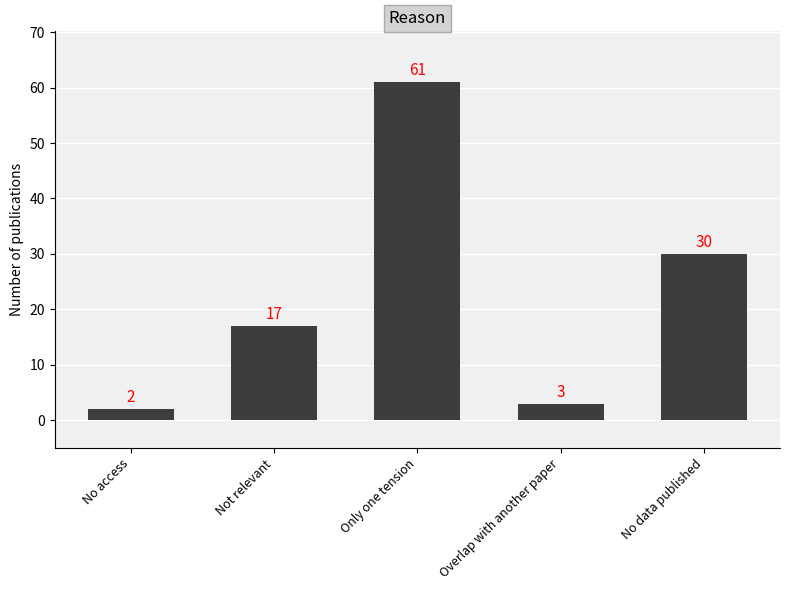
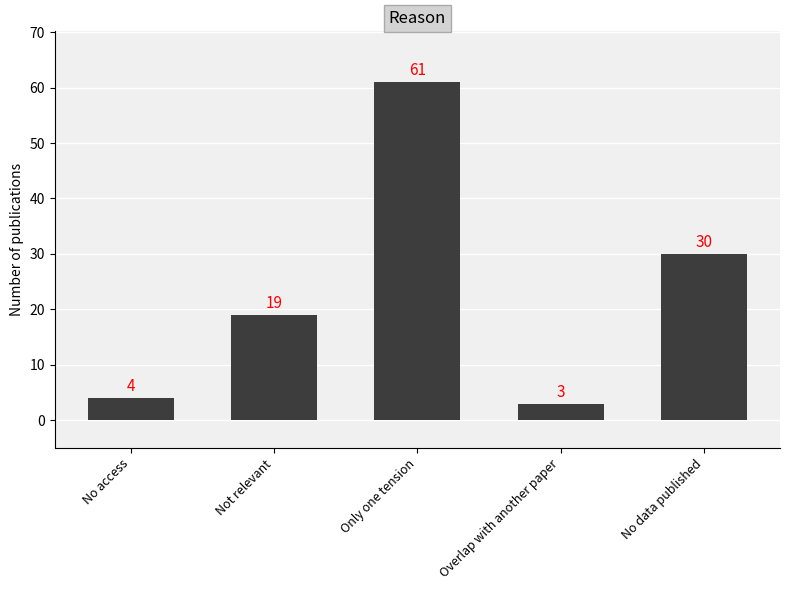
No access: 2 -> 4
Not relevant: 17 -> 19
